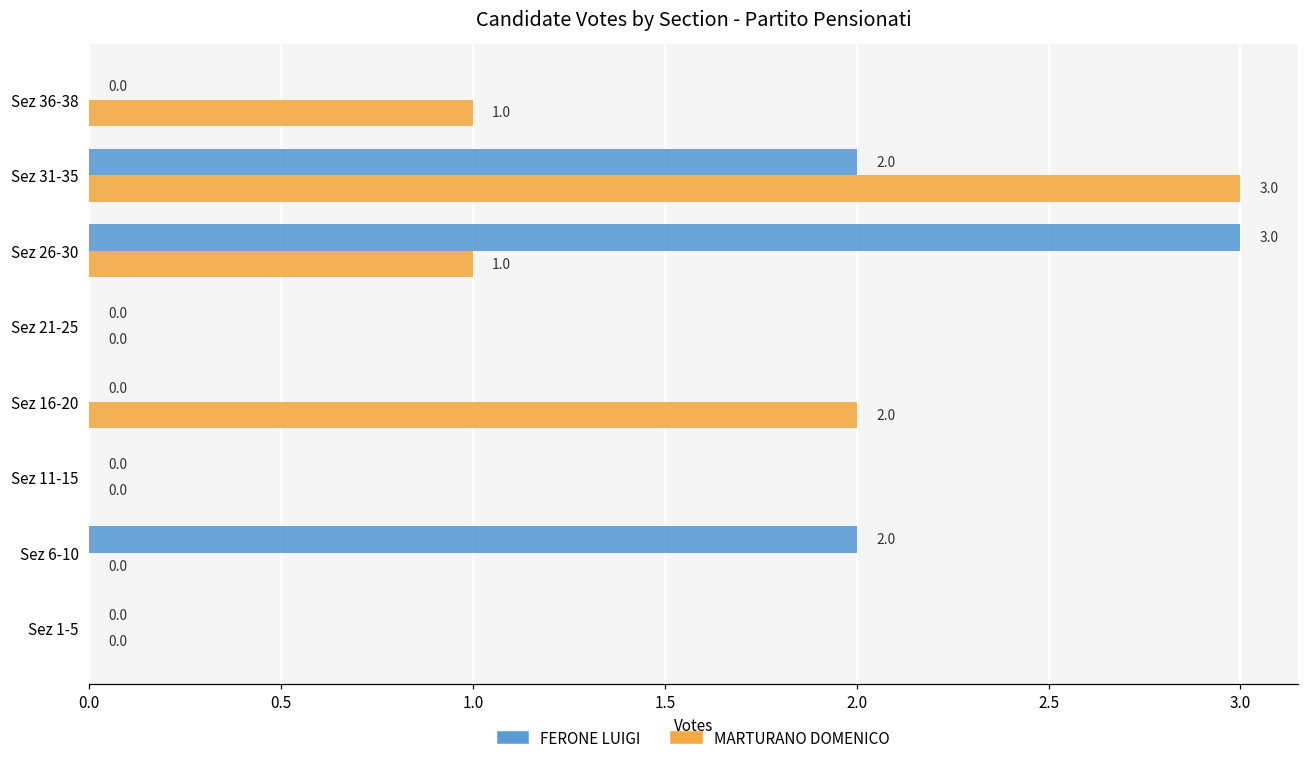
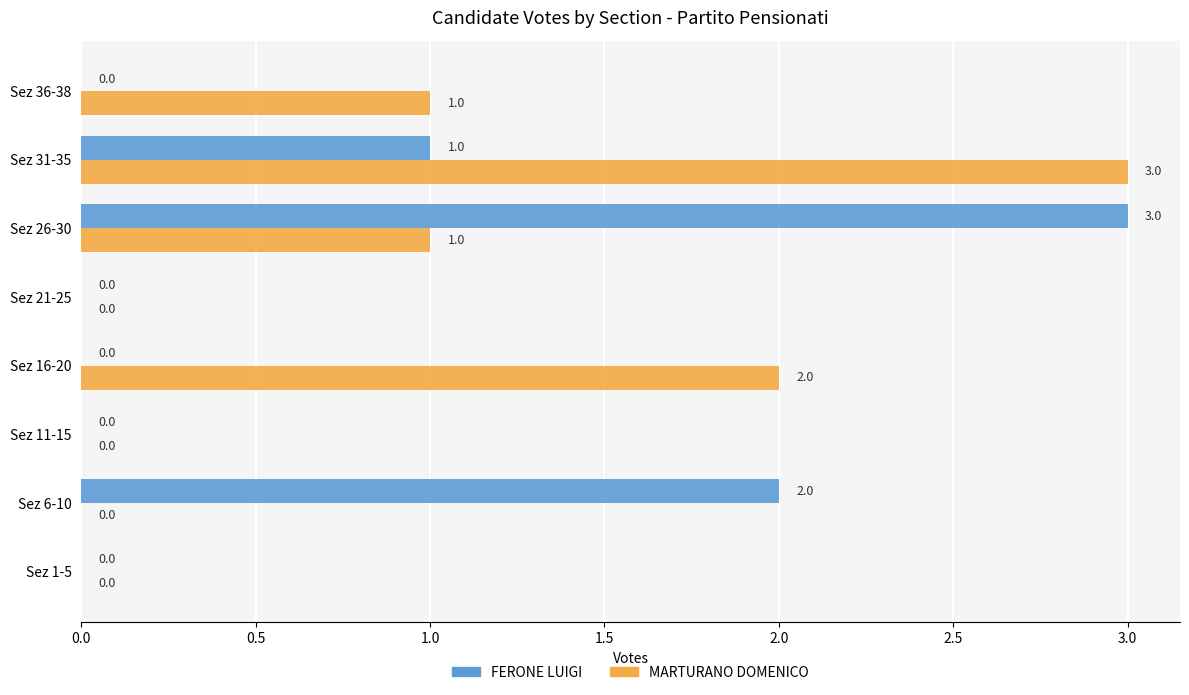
FERONE LUIGI, Sez 31-35: 2.0 -> 1.0
